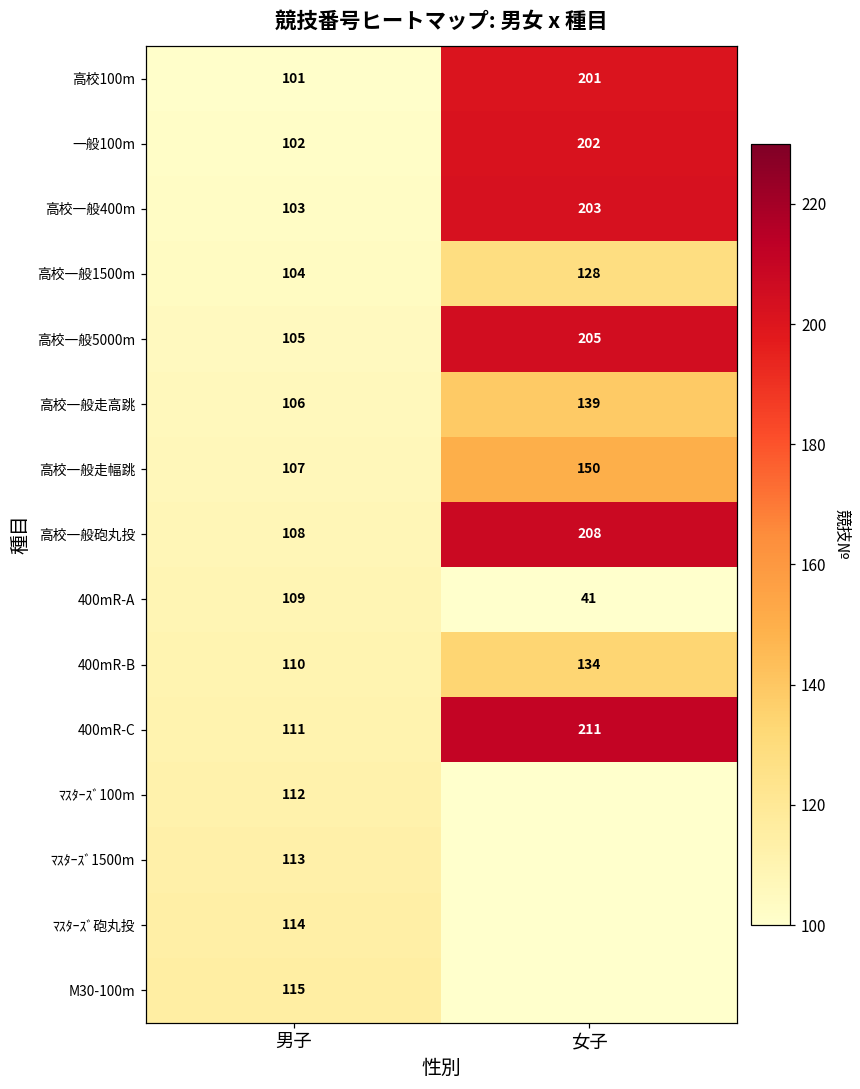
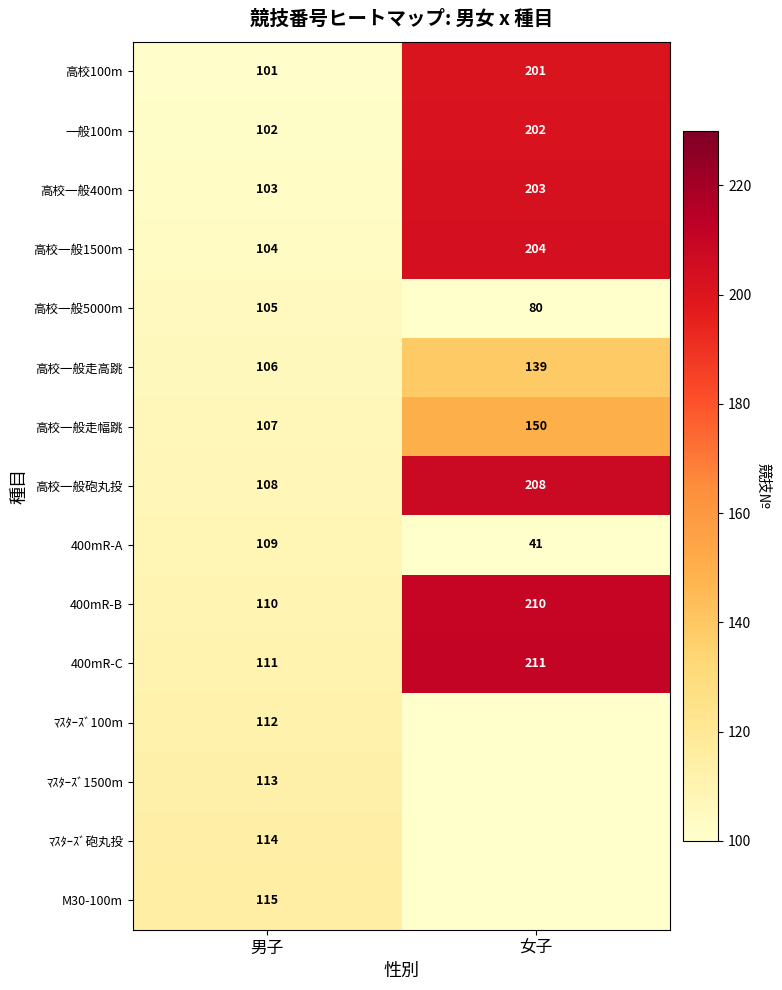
高校一般1500m, 女子: 128 -> 204
高校一般5000m, 女子: 205 -> 80
400mR-B, 女子: 134 -> 210
